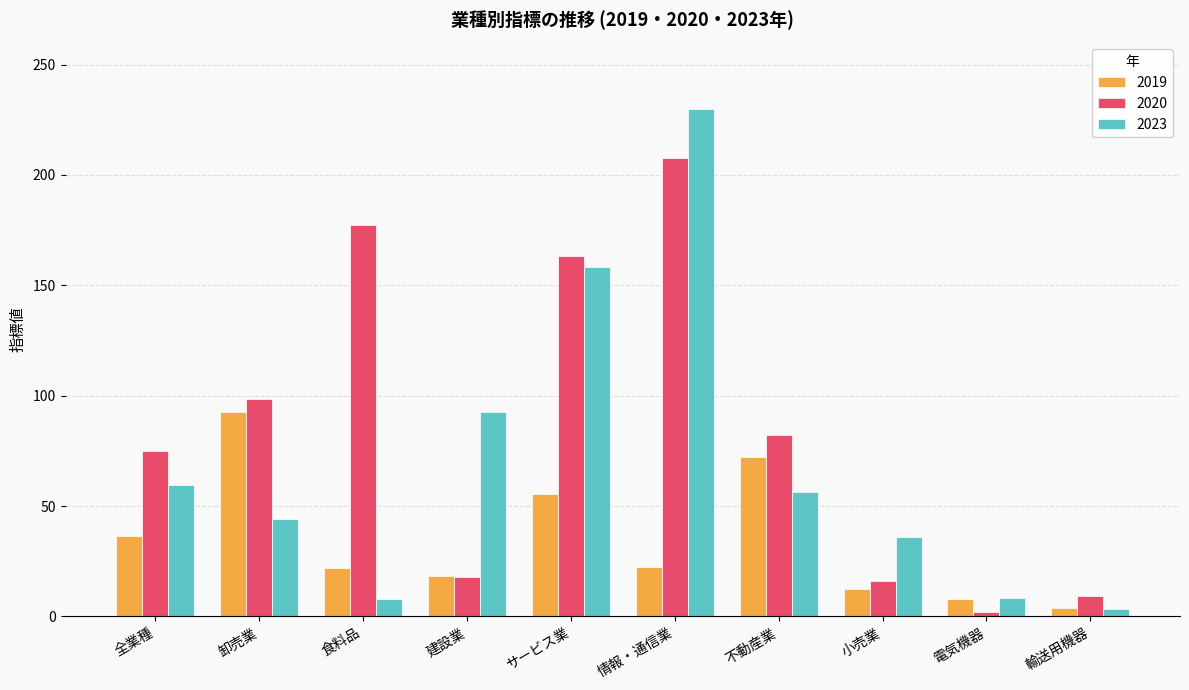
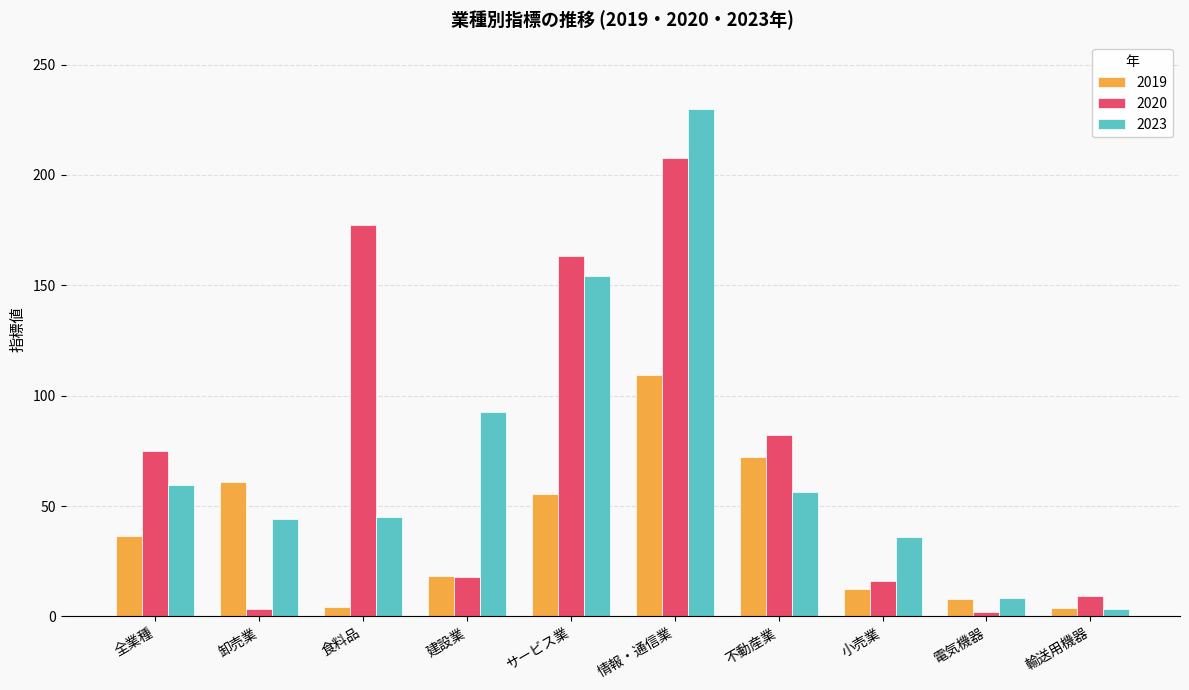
2019, 卸売業: 93 -> 61
2020, 卸売業: 99 -> 3
2019, 食料品: 22 -> 4
2023, 食料品: 8 -> 45
2023, サービス業: 158 -> 154
2019, 情報・通信業: 23 -> 109
